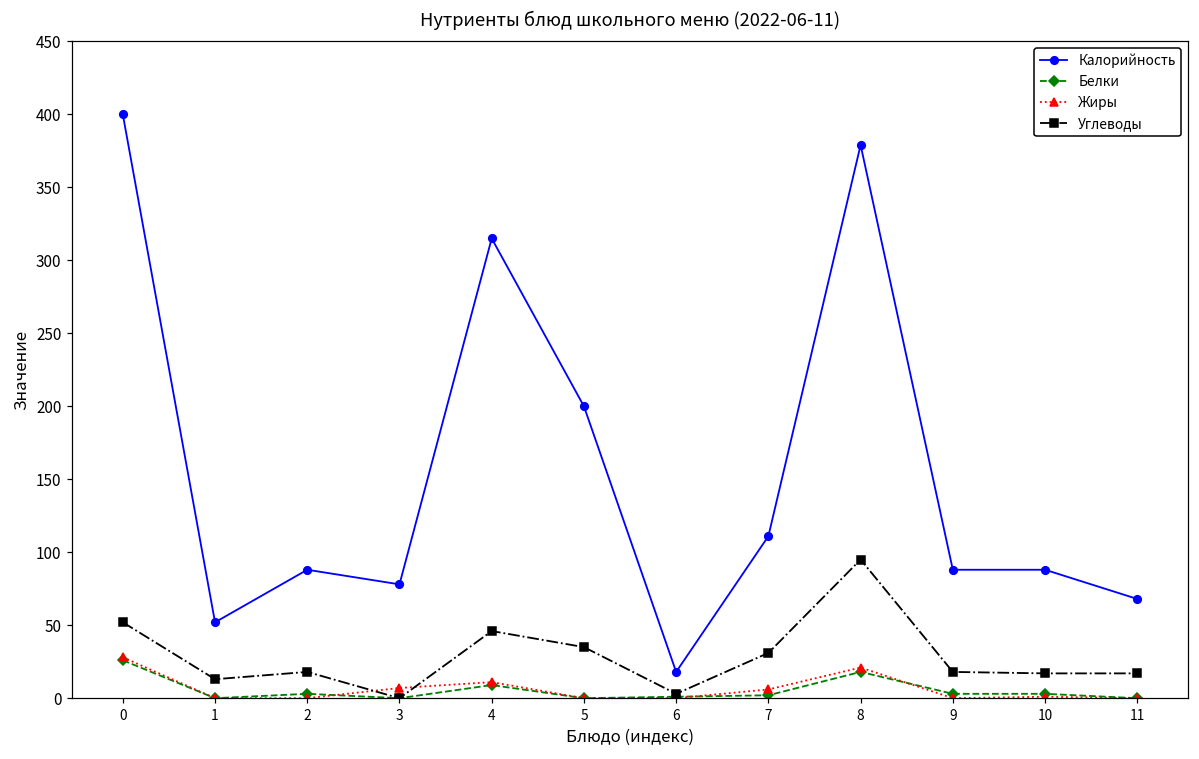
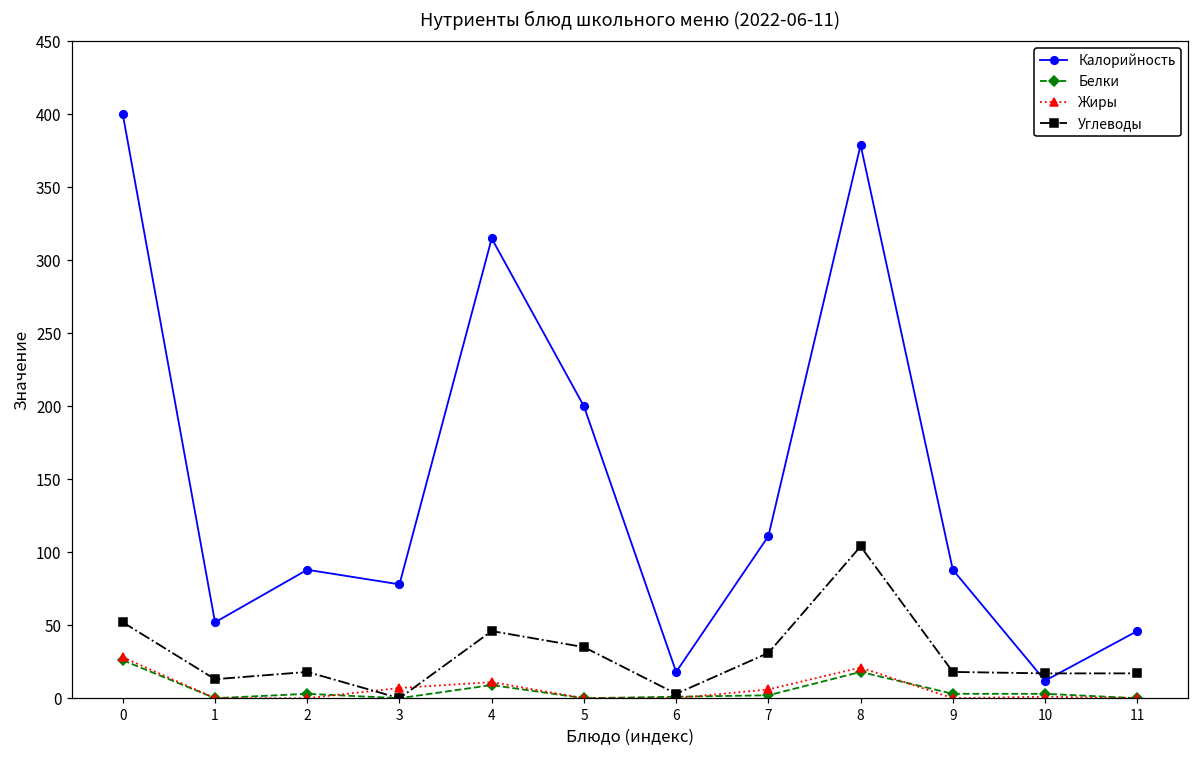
Углеводы, 8: 95 -> 104
Калорийность, 10: 88 -> 12
Калорийность, 11: 68 -> 46
